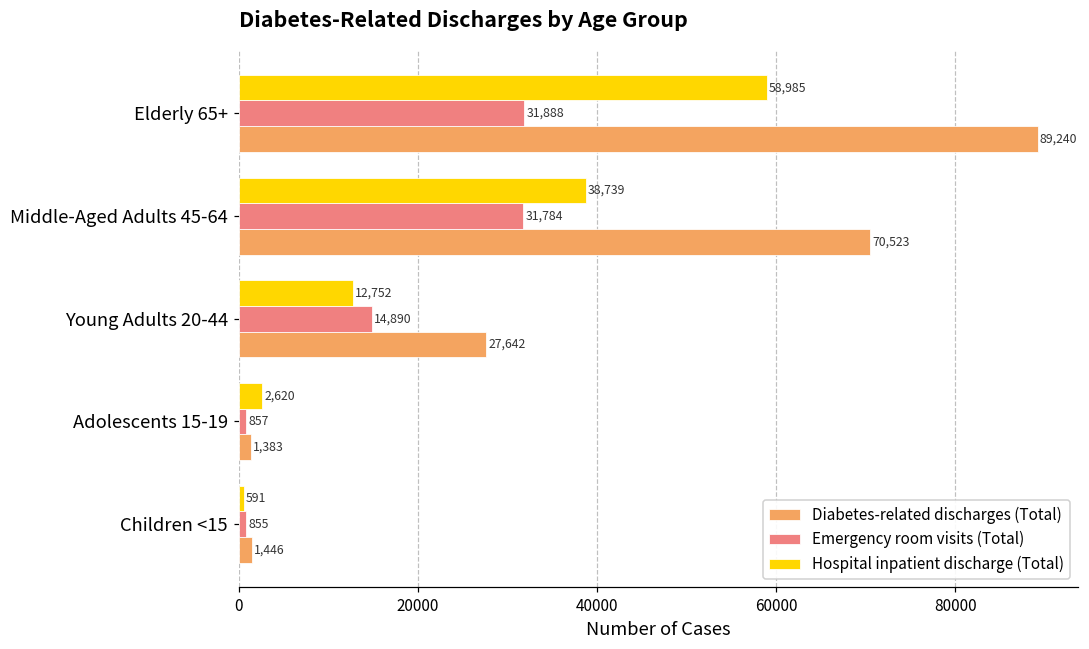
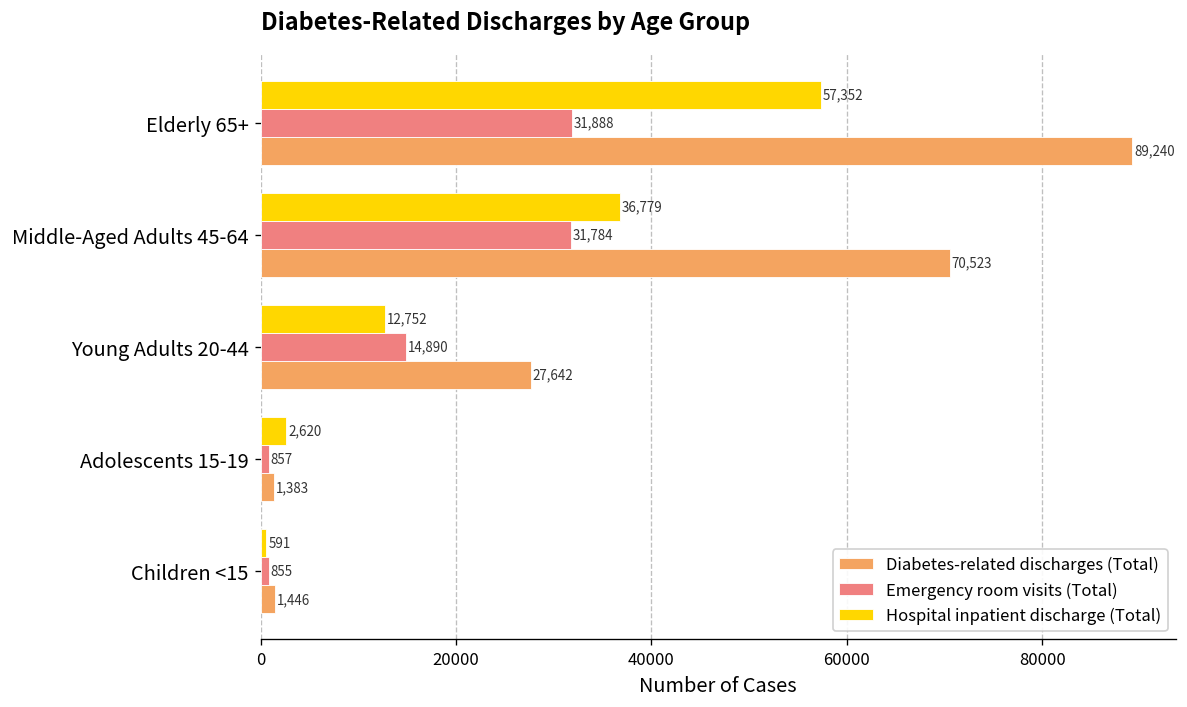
Hospital inpatient discharge (Total), Elderly 65+: 58,985 -> 57,352
Hospital inpatient discharge (Total), Middle-Aged Adults 45-64: 38,739 -> 36,779
